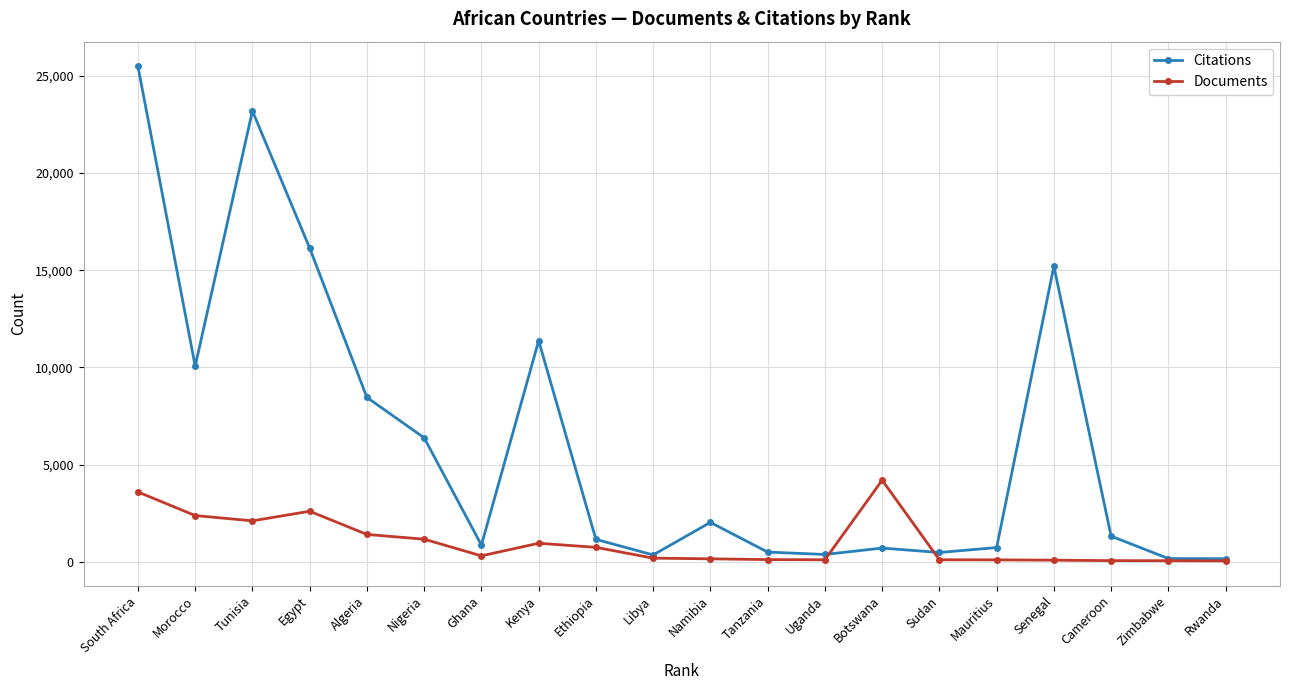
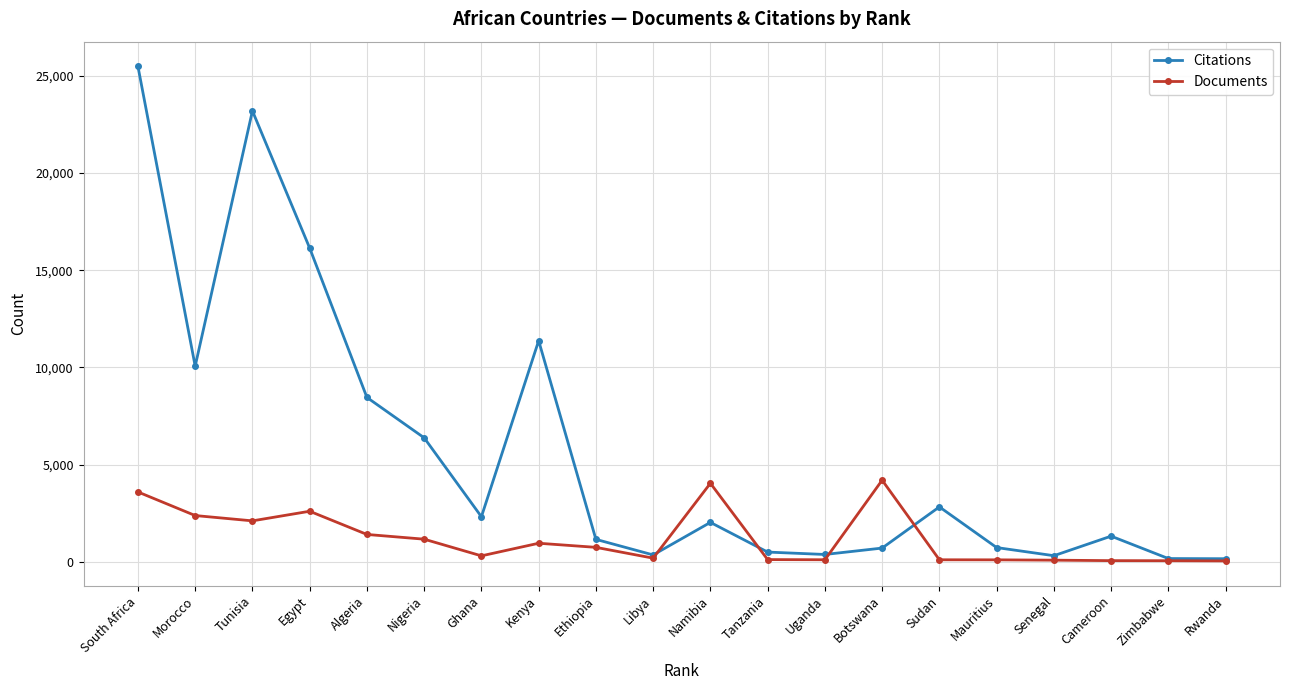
Citations, Ghana: 900 -> 2,300
Documents, Namibia: 200 -> 4,000
Citations, Sudan: 500 -> 2,800
Citations, Senegal: 15,200 -> 300
